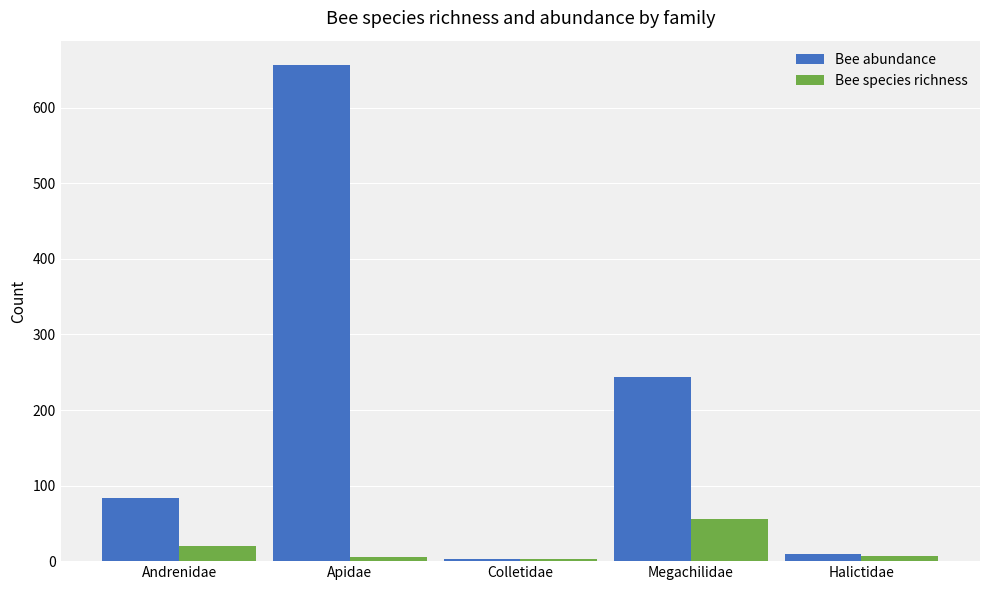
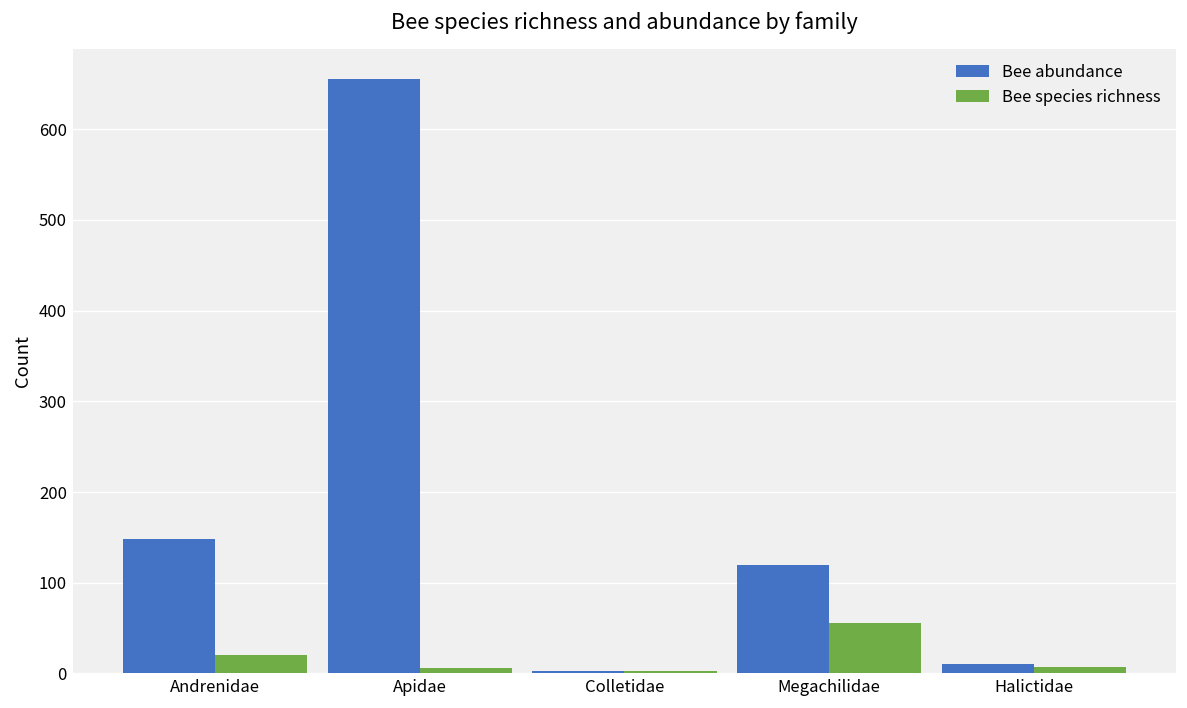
Bee abundance, Andrenidae: 80 -> 150
Bee abundance, Megachilidae: 240 -> 120
